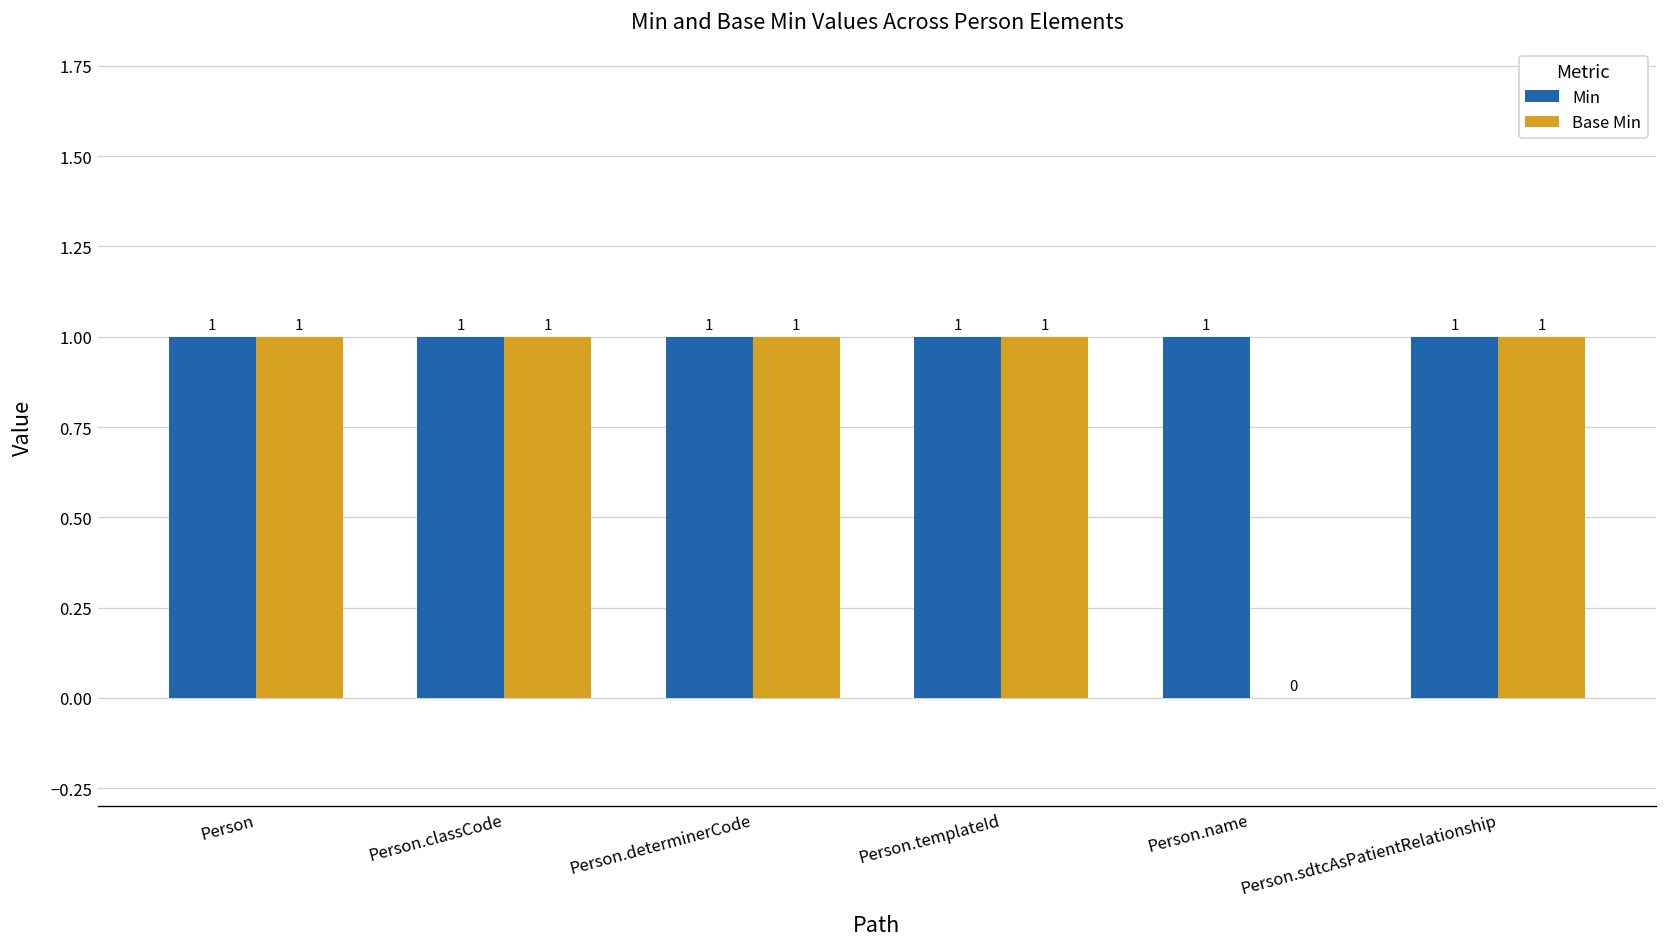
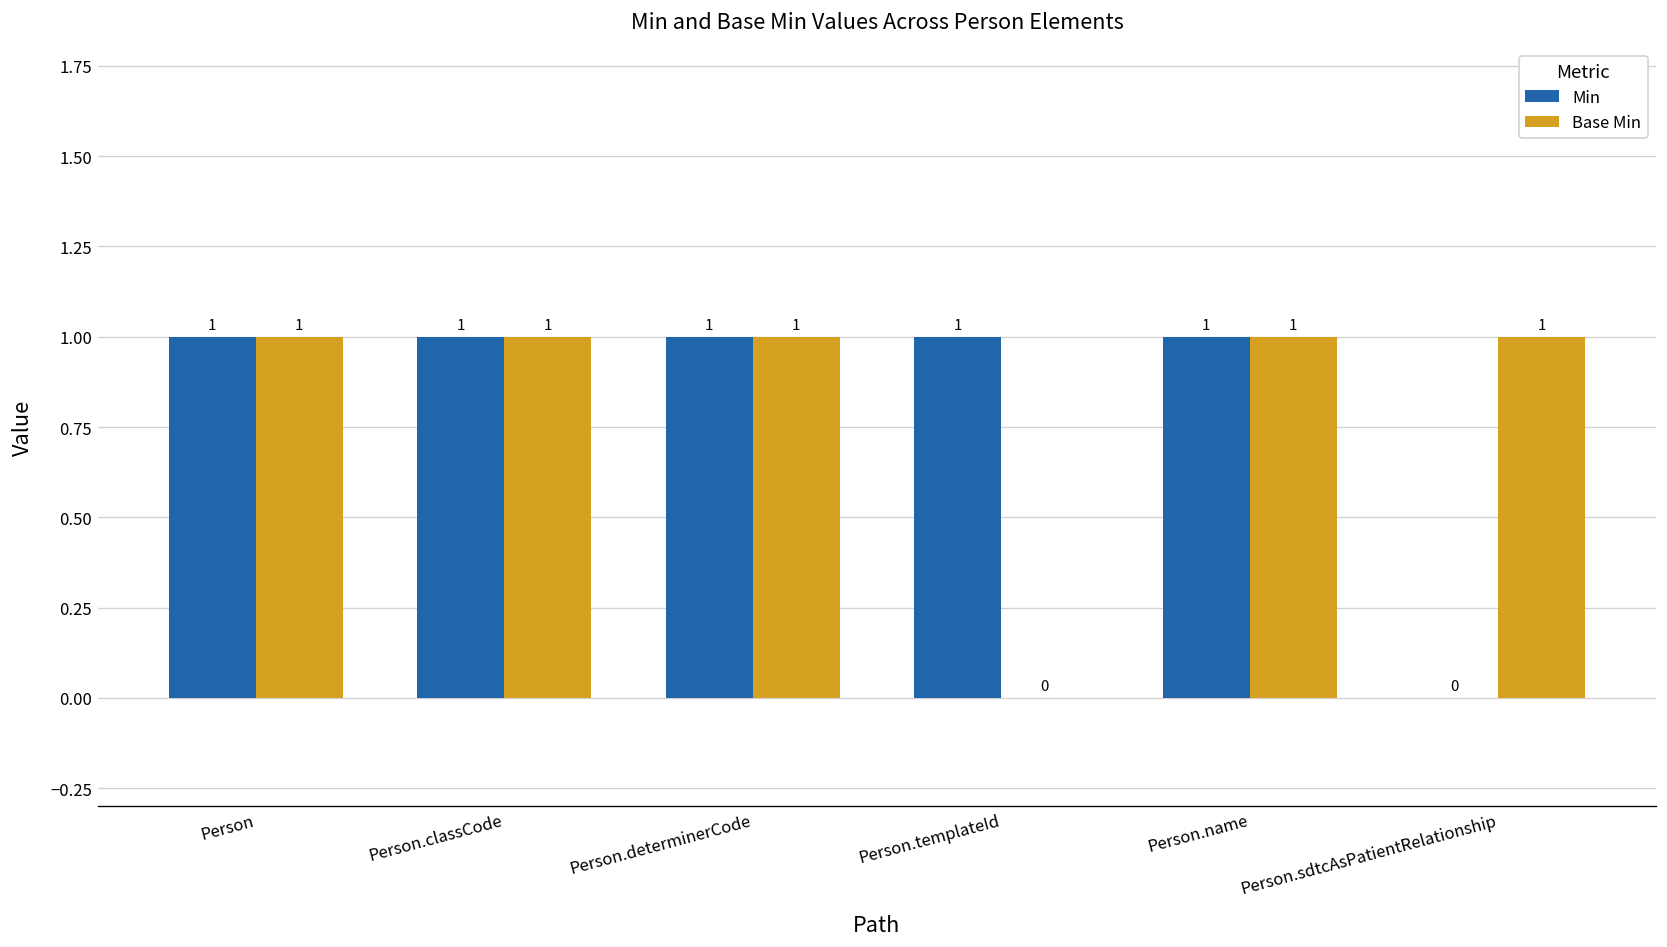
Base Min, Person.templateId: 1 -> 0
Base Min, Person.name: 0 -> 1
Min, Person.sdtcAsPatientRelationship: 1 -> 0
